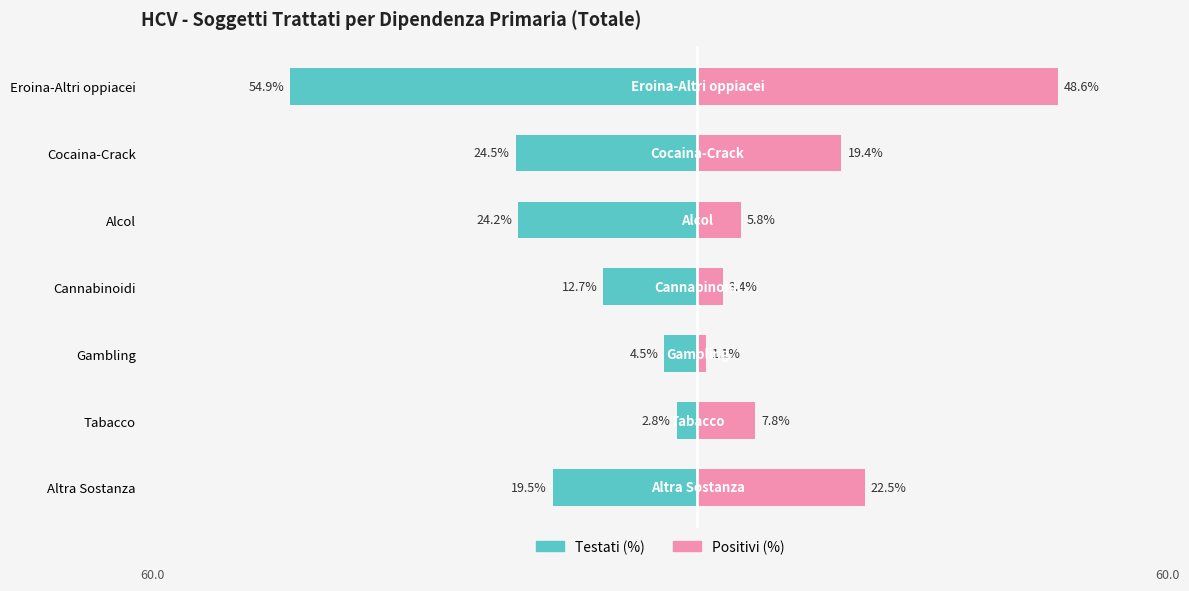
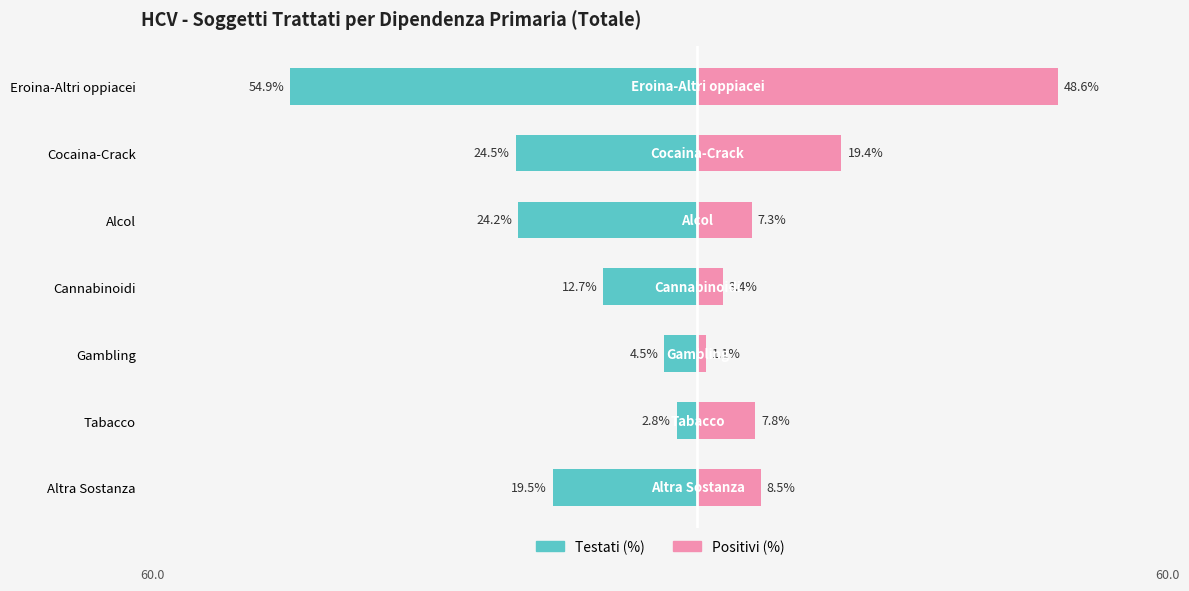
Positivi (%), Alcol: 5.8% -> 7.3%
Positivi (%), Altra Sostanza: 22.5% -> 8.5%
